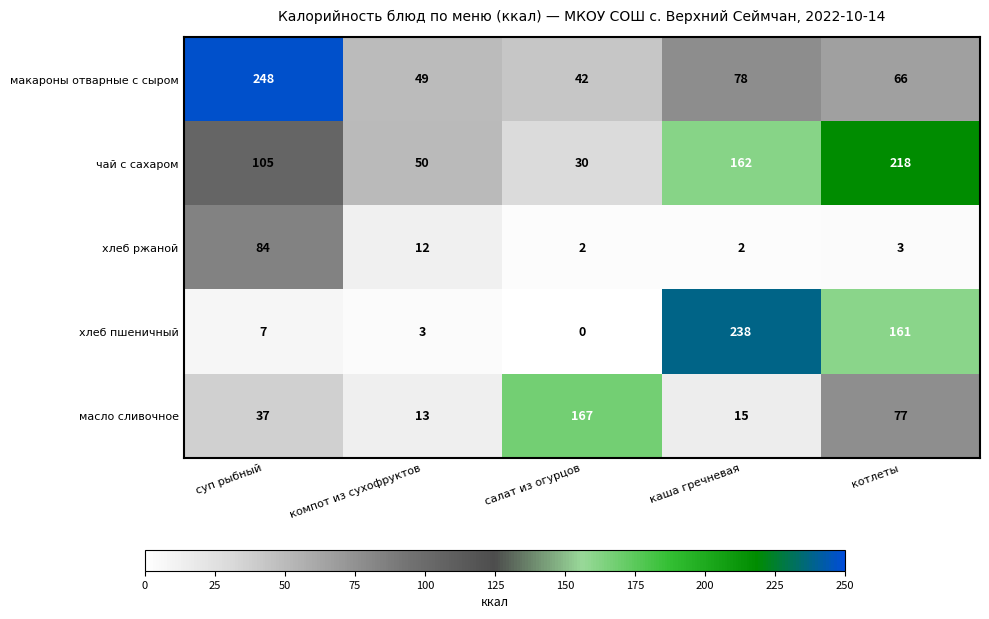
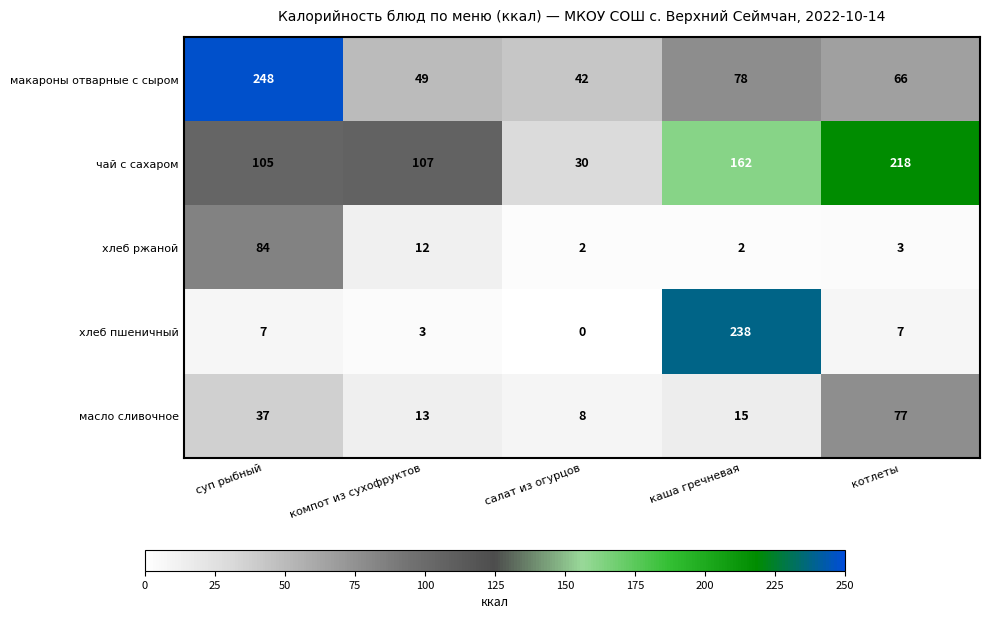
чай с сахаром, компот из сухофруктов: 50 -> 107
хлеб пшеничный, котлеты: 161 -> 7
масло сливочное, салат из огурцов: 167 -> 8
